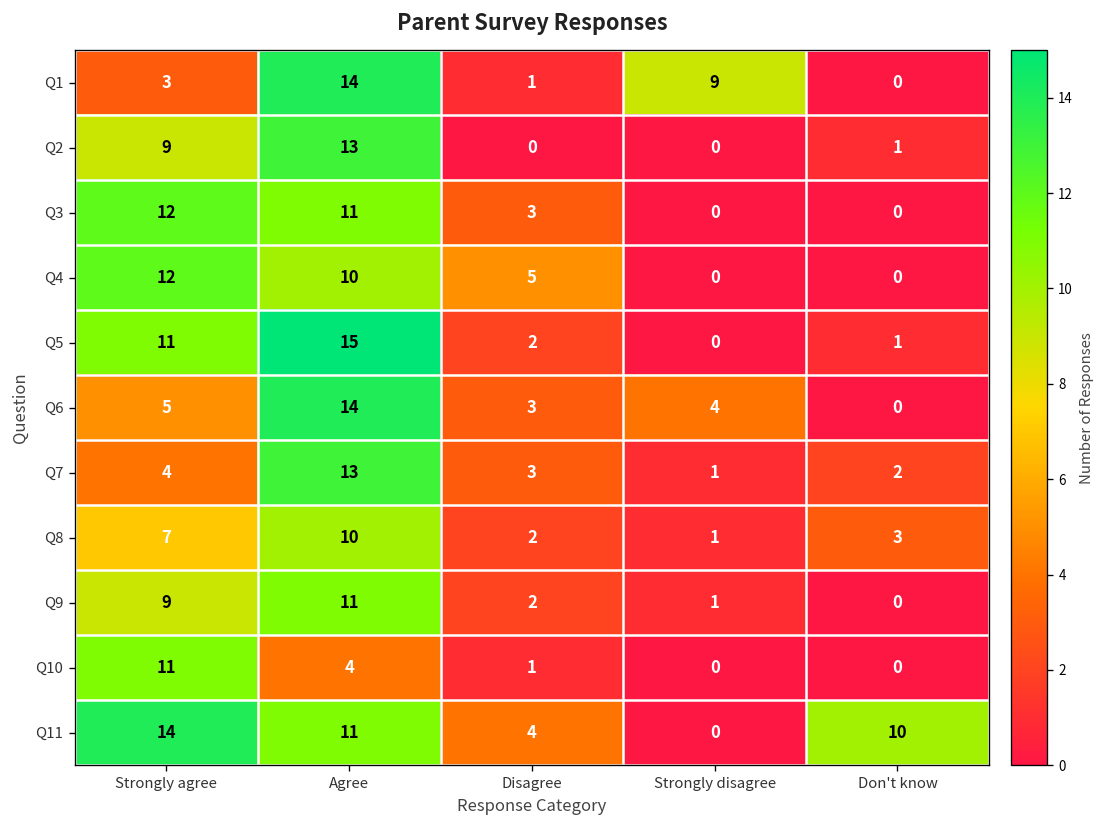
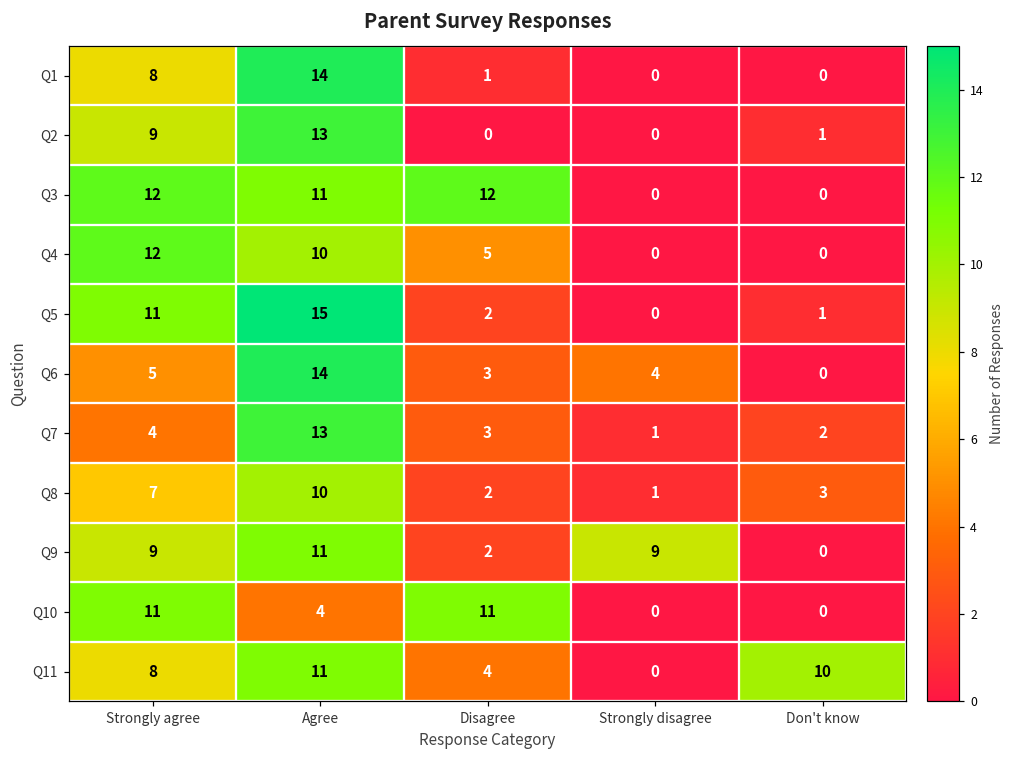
Q1, Strongly agree: 3 -> 8
Q1, Strongly disagree: 9 -> 0
Q3, Disagree: 3 -> 12
Q9, Strongly disagree: 1 -> 9
Q10, Disagree: 1 -> 11
Q11, Strongly agree: 14 -> 8
